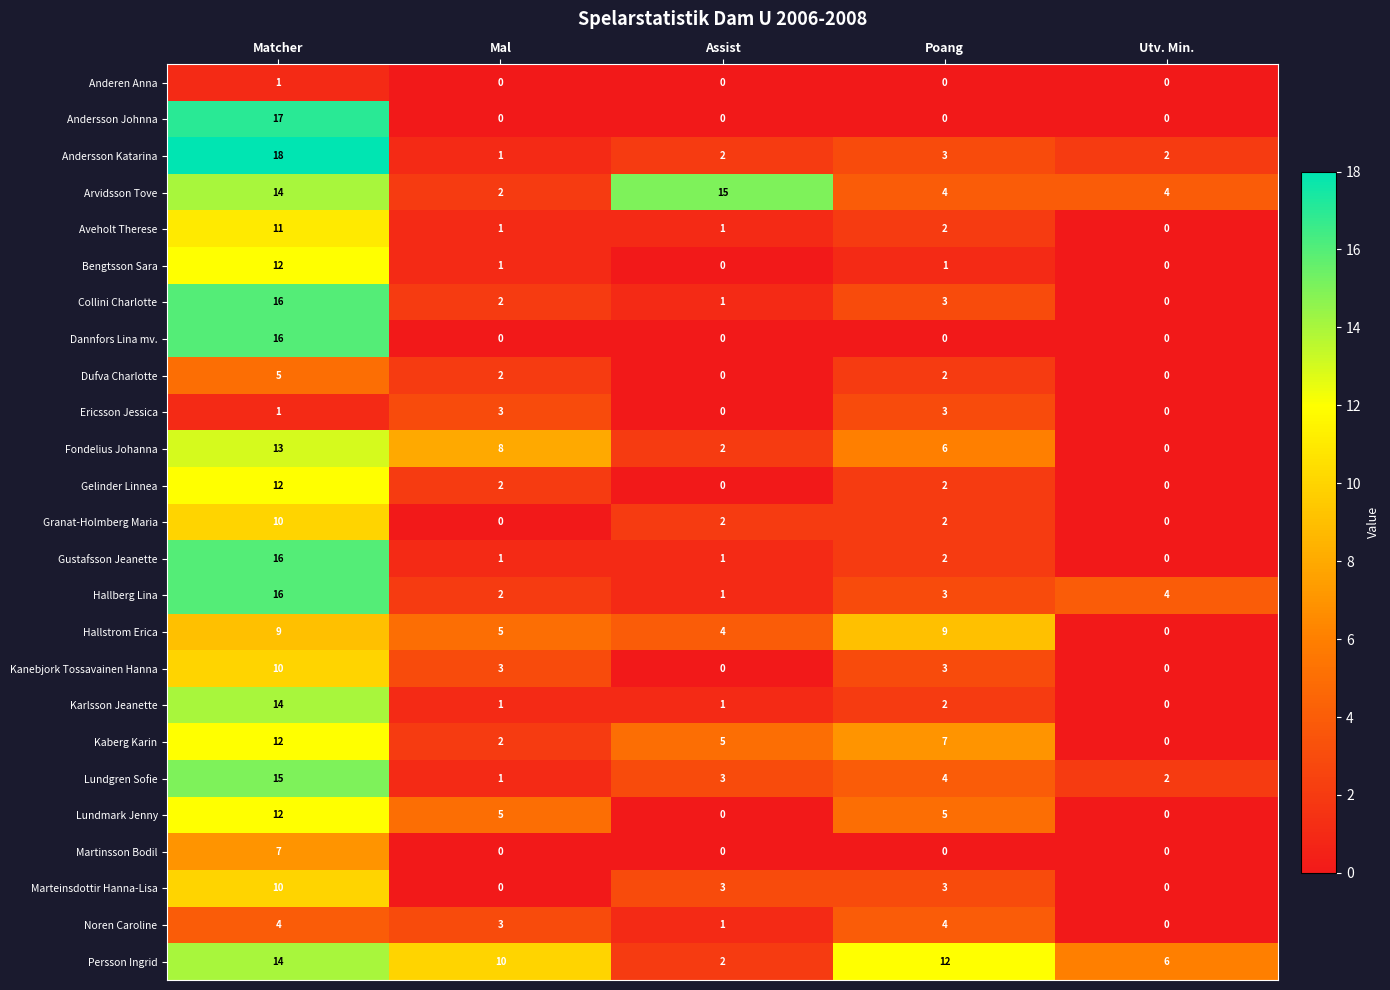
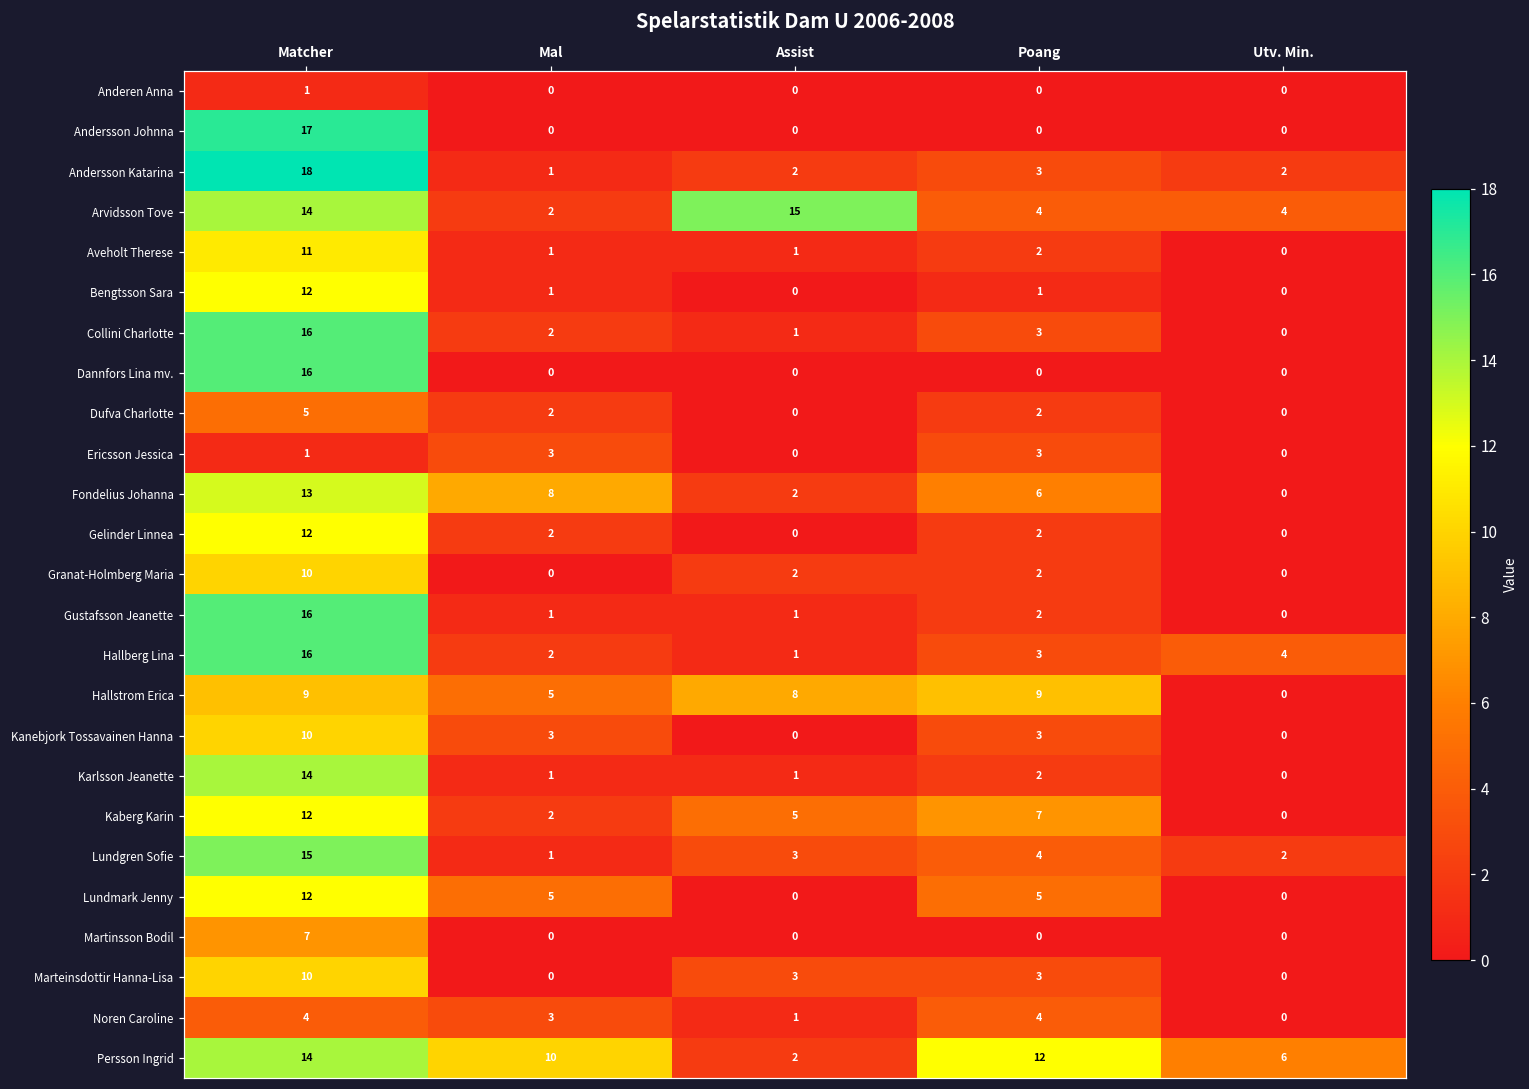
Hallstrom Erica, Assist: 4 -> 8
